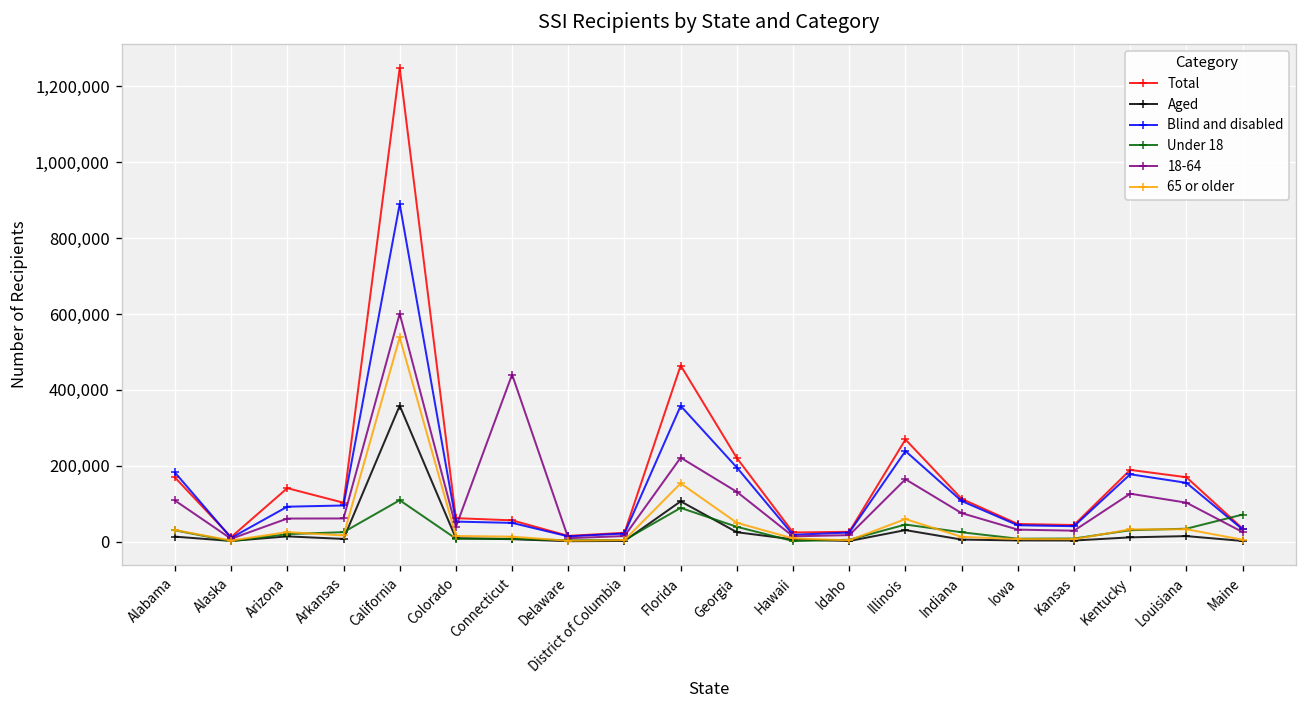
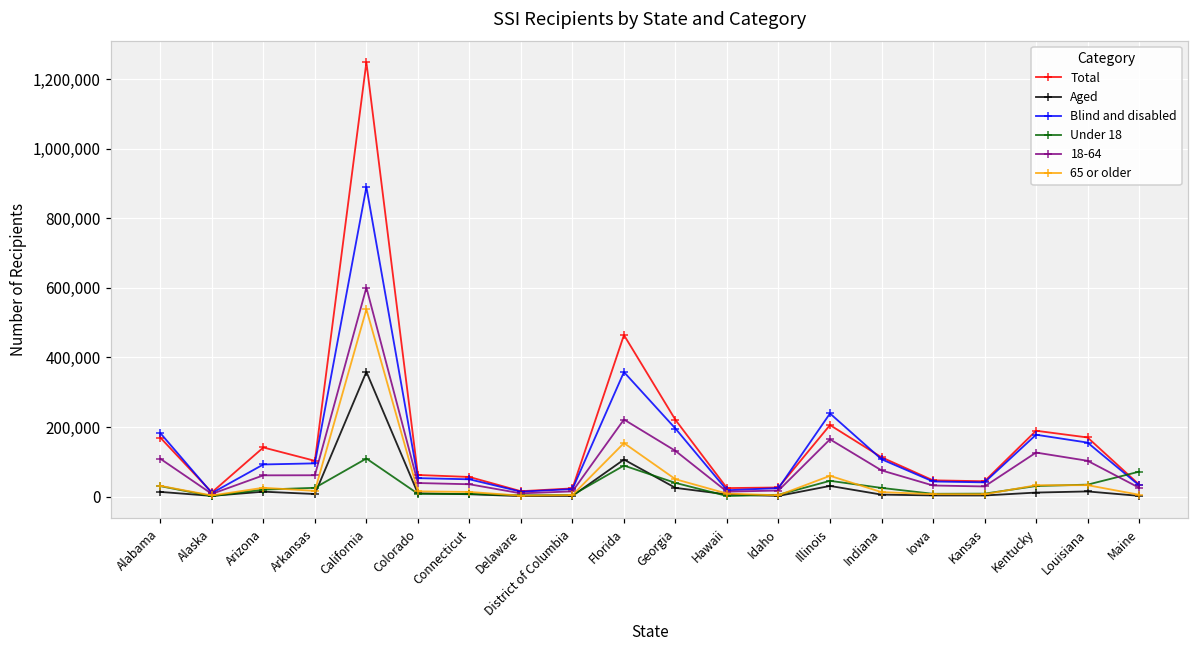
18-64, Connecticut: 440,000 -> 40,000
Total, Illinois: 270,000 -> 210,000
